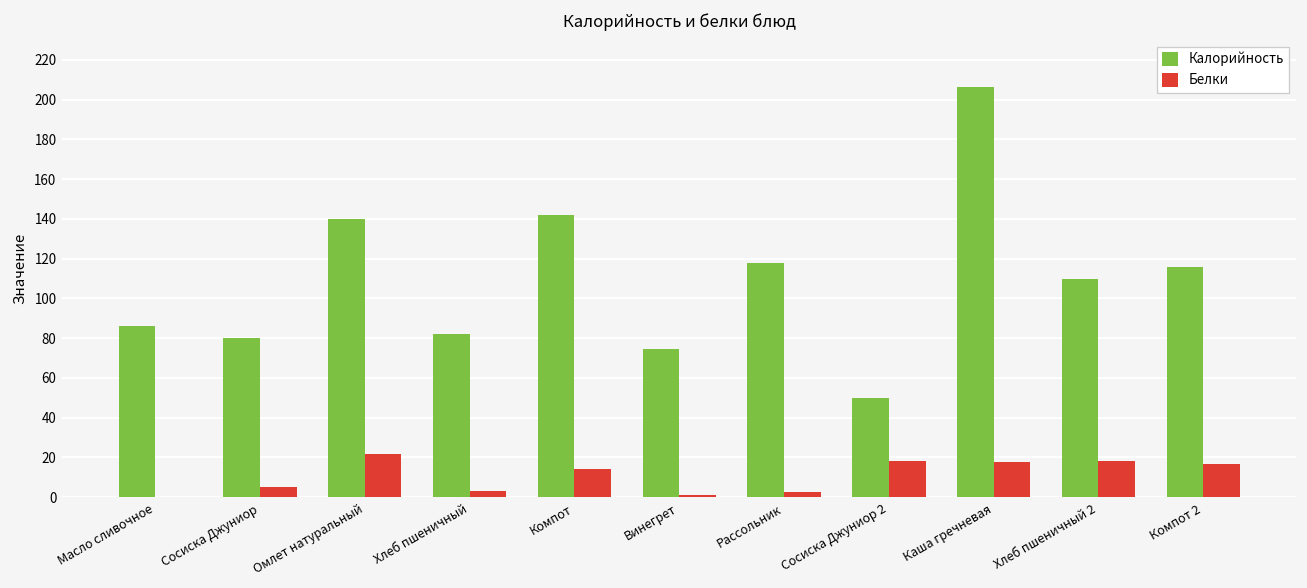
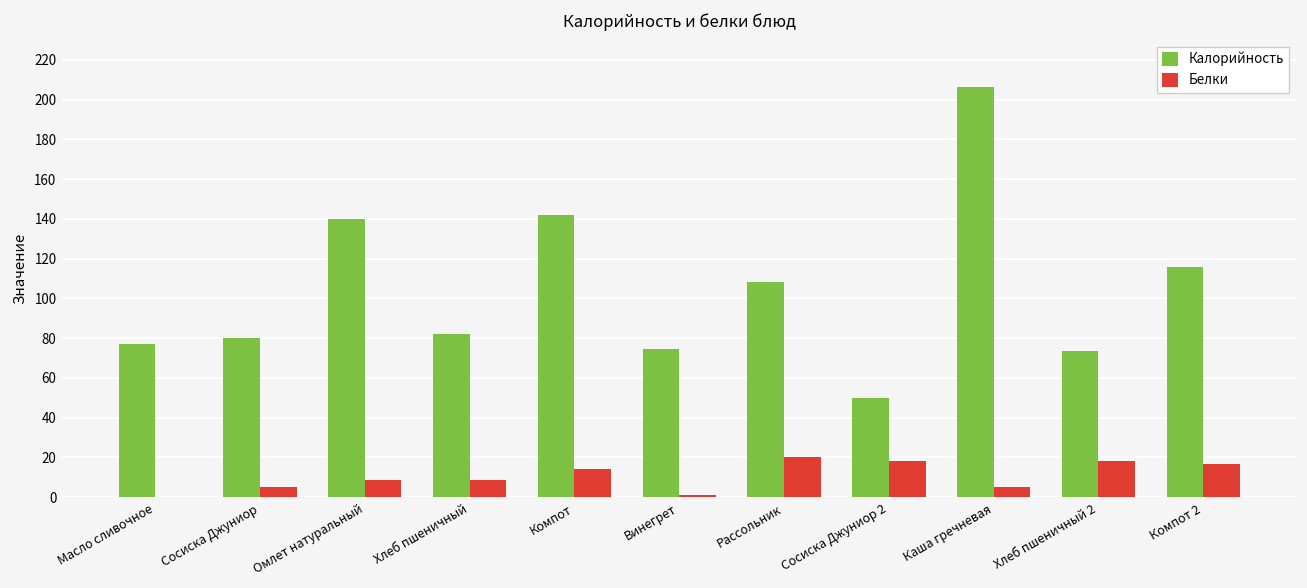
Калорийность, Масло сливочное: 86 -> 77
Белки, Омлет натуральный: 22 -> 9
Белки, Хлеб пшеничный: 3 -> 9
Калорийность, Рассольник: 118 -> 108
Белки, Рассольник: 2 -> 20
Белки, Каша гречневая: 18 -> 5
Калорийность, Хлеб пшеничный 2: 110 -> 74
